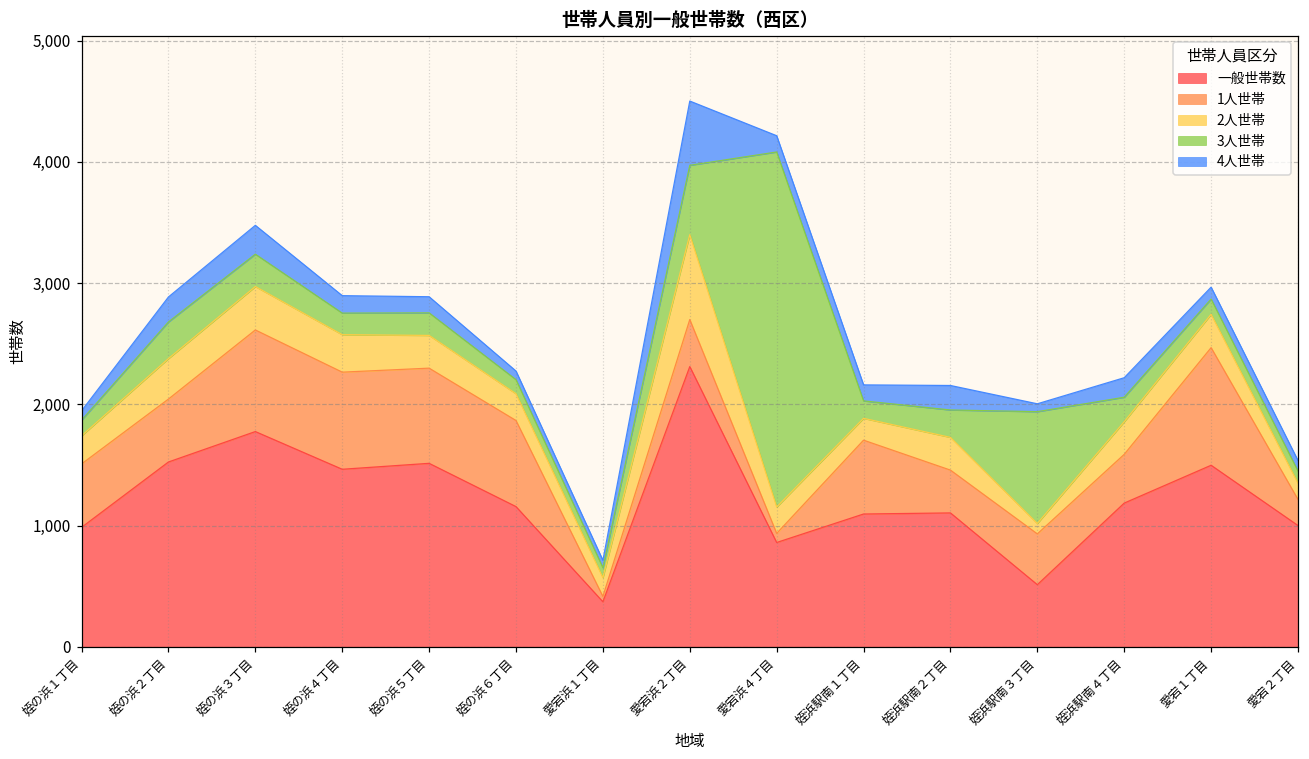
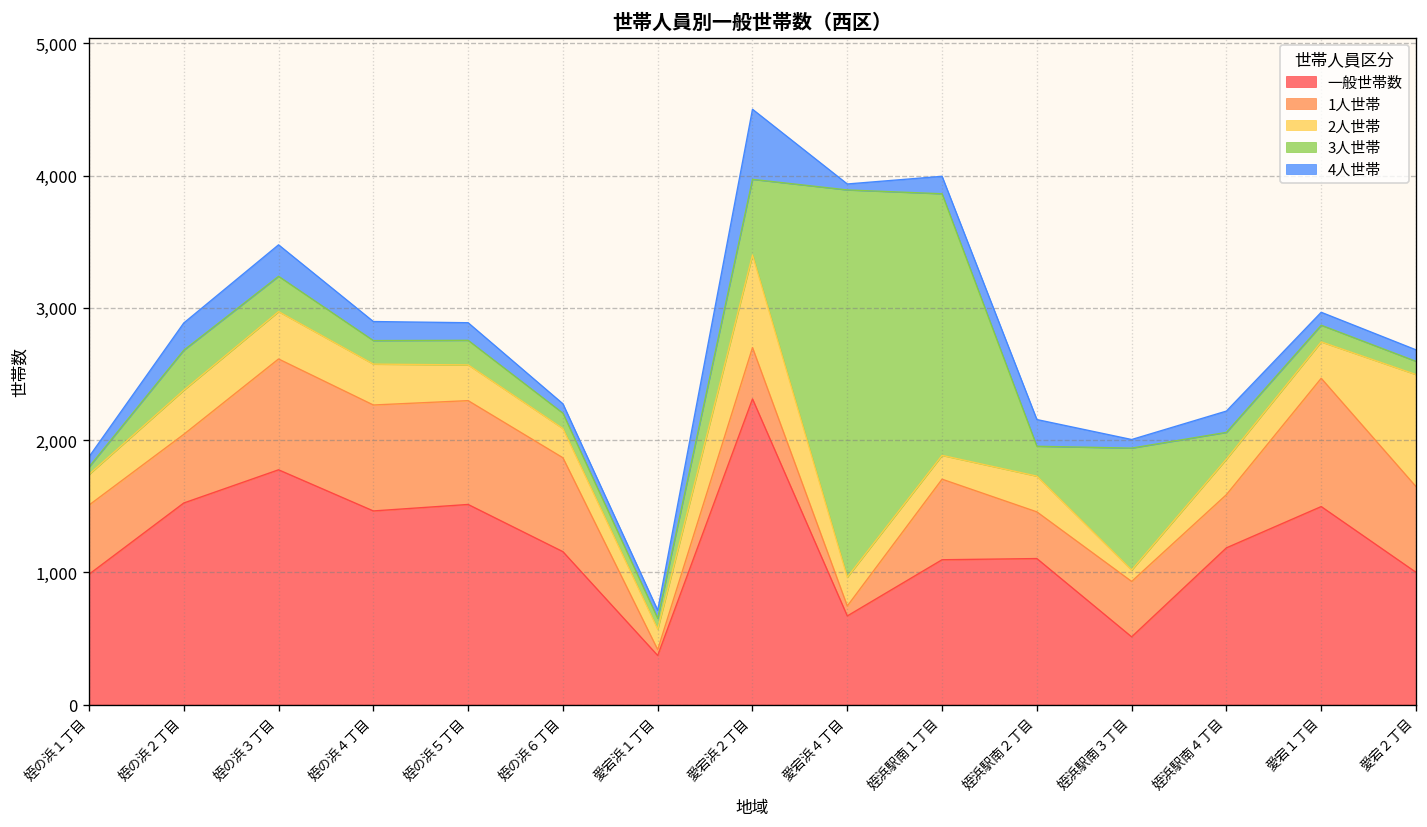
3人世帯, 姪の浜１丁目: 130 -> 60
一般世帯数, 愛宕浜４丁目: 860 -> 670
4人世帯, 愛宕浜４丁目: 130 -> 50
3人世帯, 姪浜駅南１丁目: 140 -> 1,980
1人世帯, 愛宕２丁目: 220 -> 650
2人世帯, 愛宕２丁目: 130 -> 850
